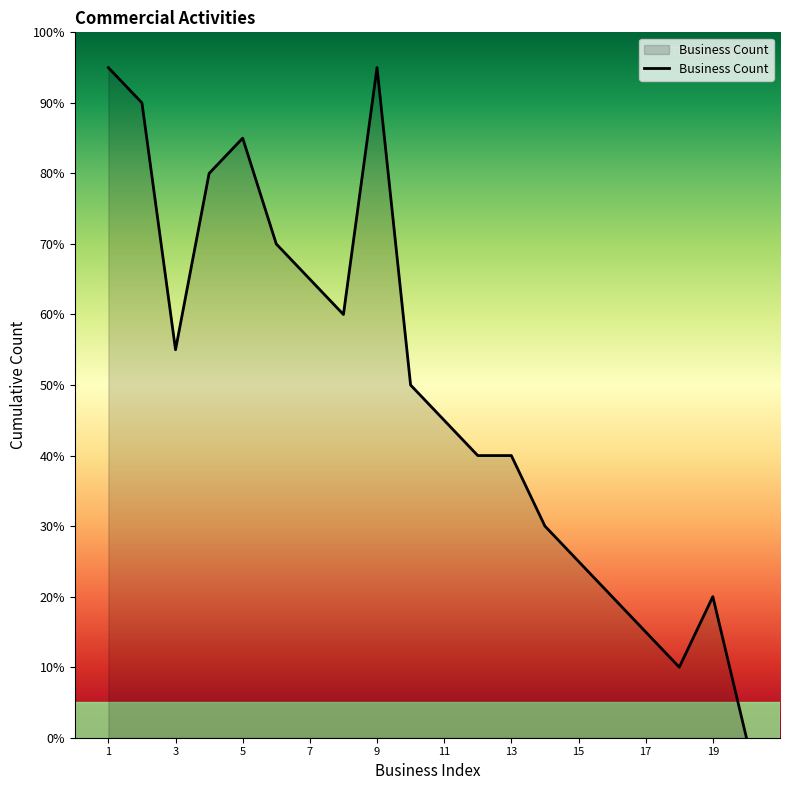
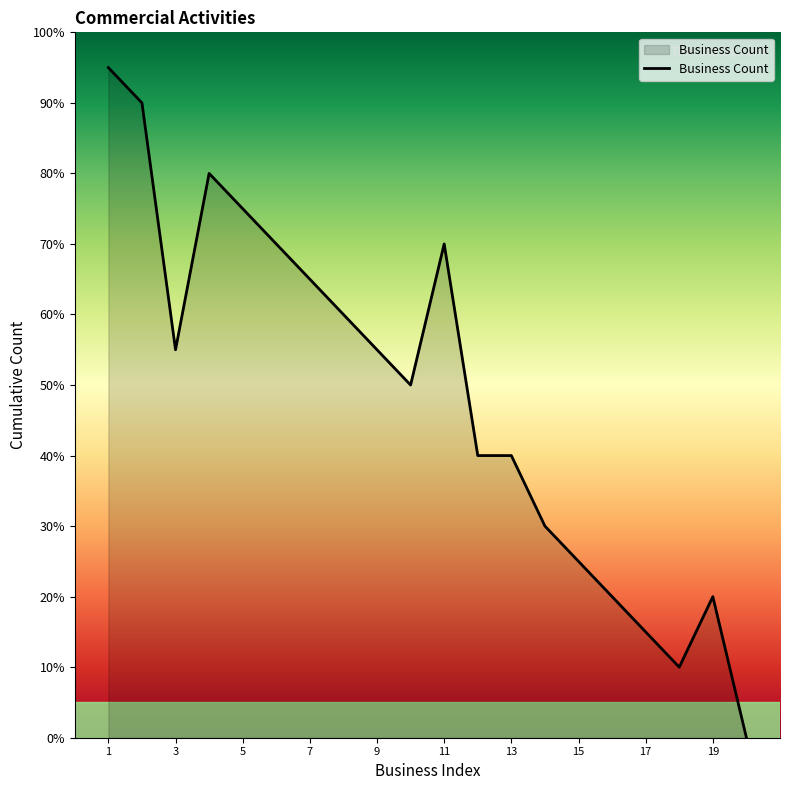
5: 85% -> 75%
9: 95% -> 55%
11: 45% -> 70%
